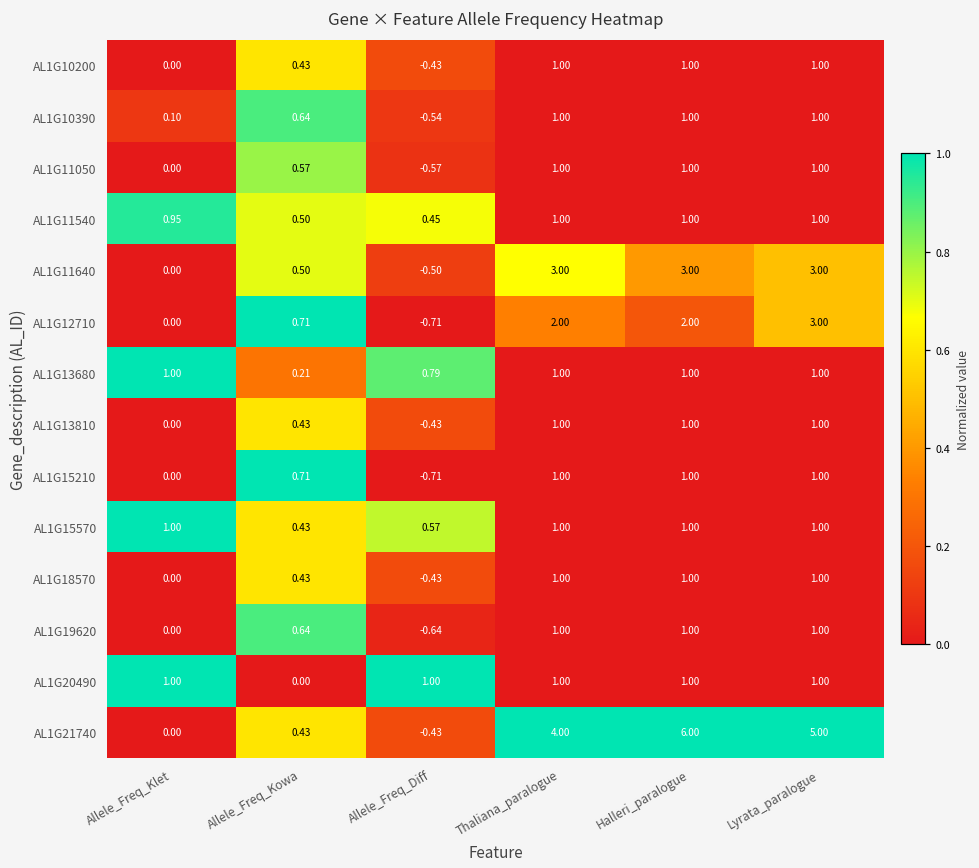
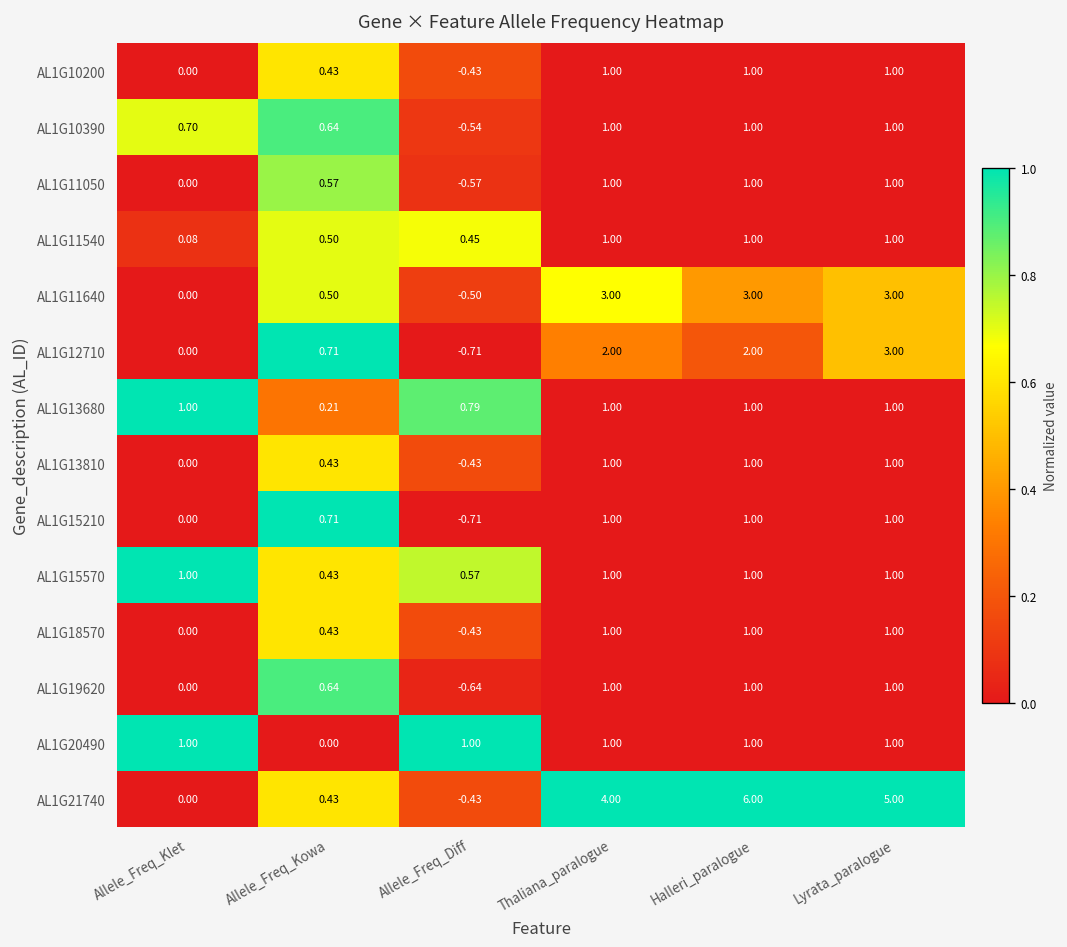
AL1G10390, Allele_Freq_Klet: 0.10 -> 0.70
AL1G11540, Allele_Freq_Klet: 0.95 -> 0.08
